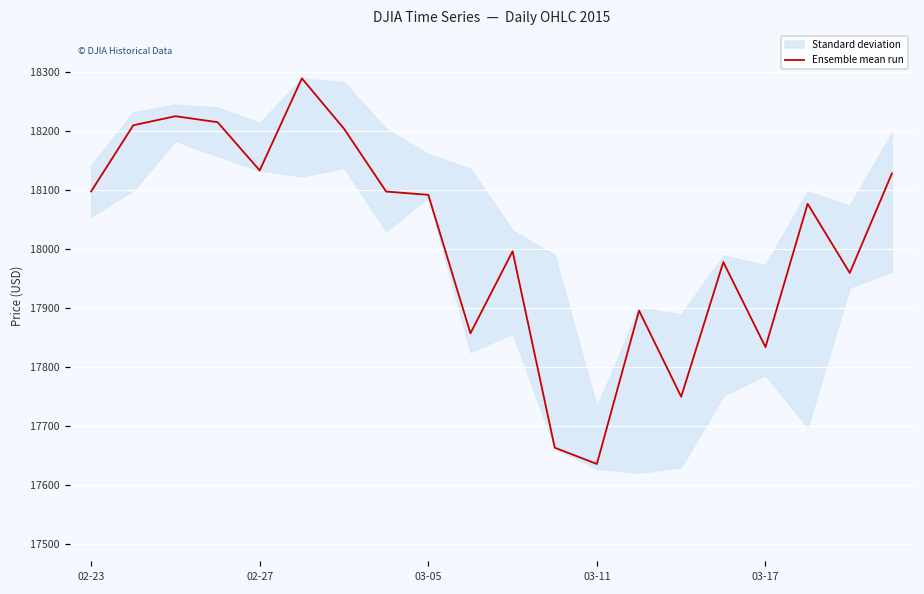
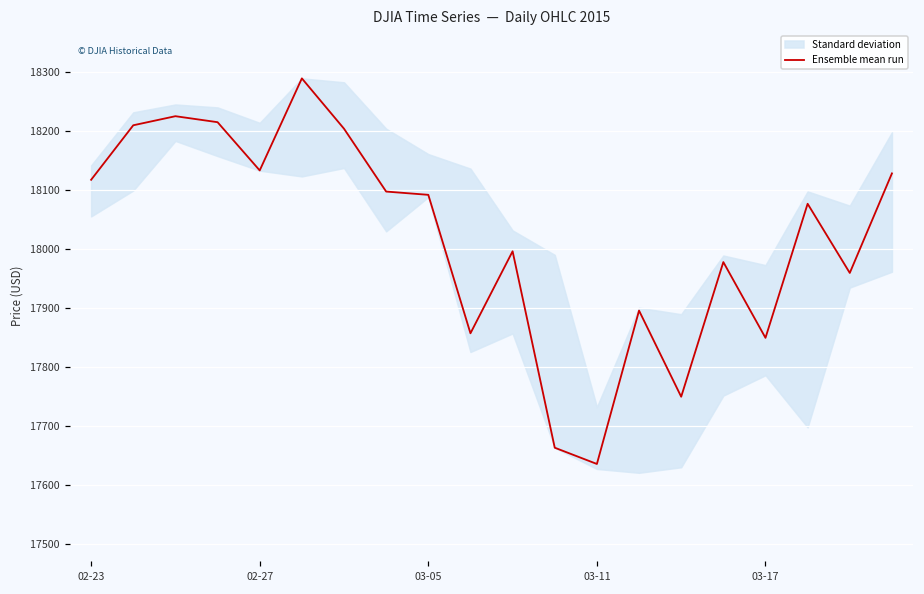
Ensemble mean run, 02-23: 18100 -> 18120
Ensemble mean run, 03-17: 17830 -> 17850
